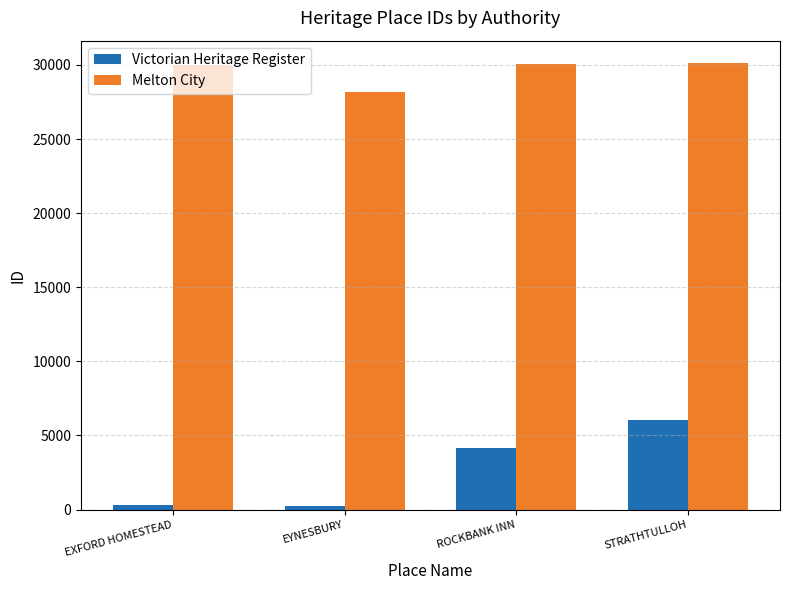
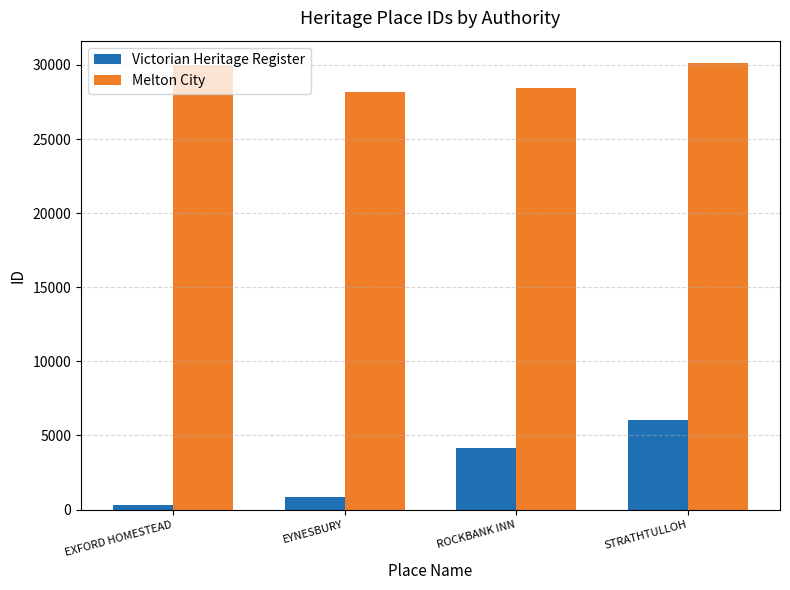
Victorian Heritage Register, EYNESBURY: 300 -> 800
Melton City, ROCKBANK INN: 30100 -> 28400
